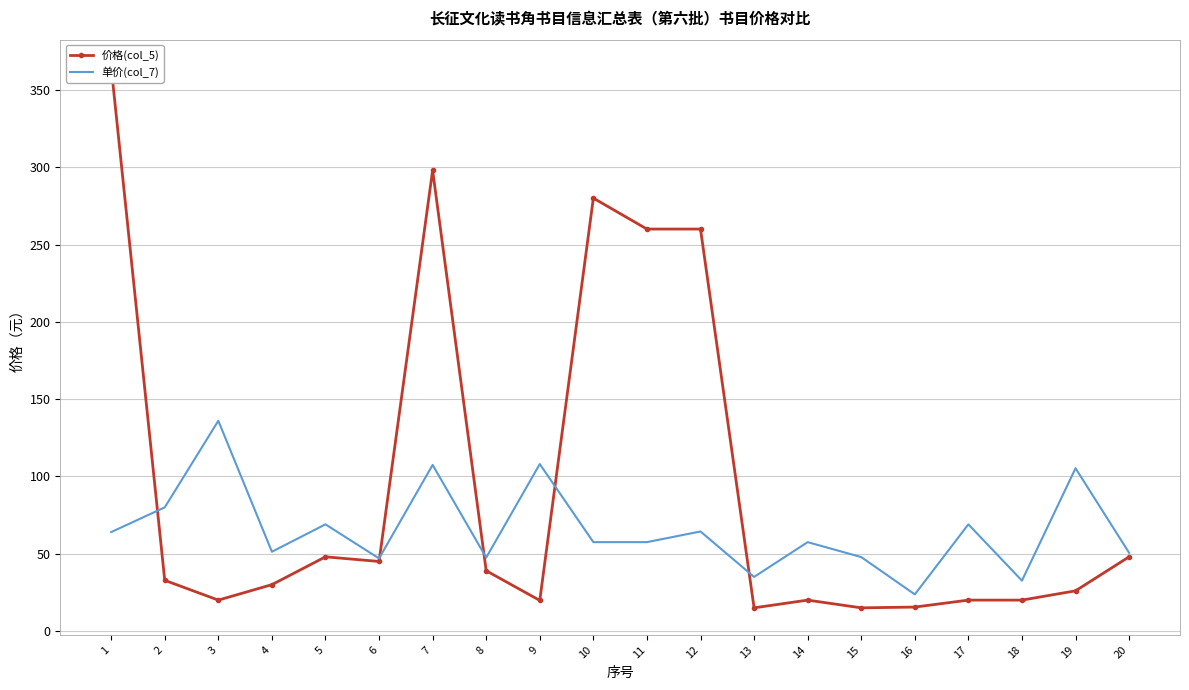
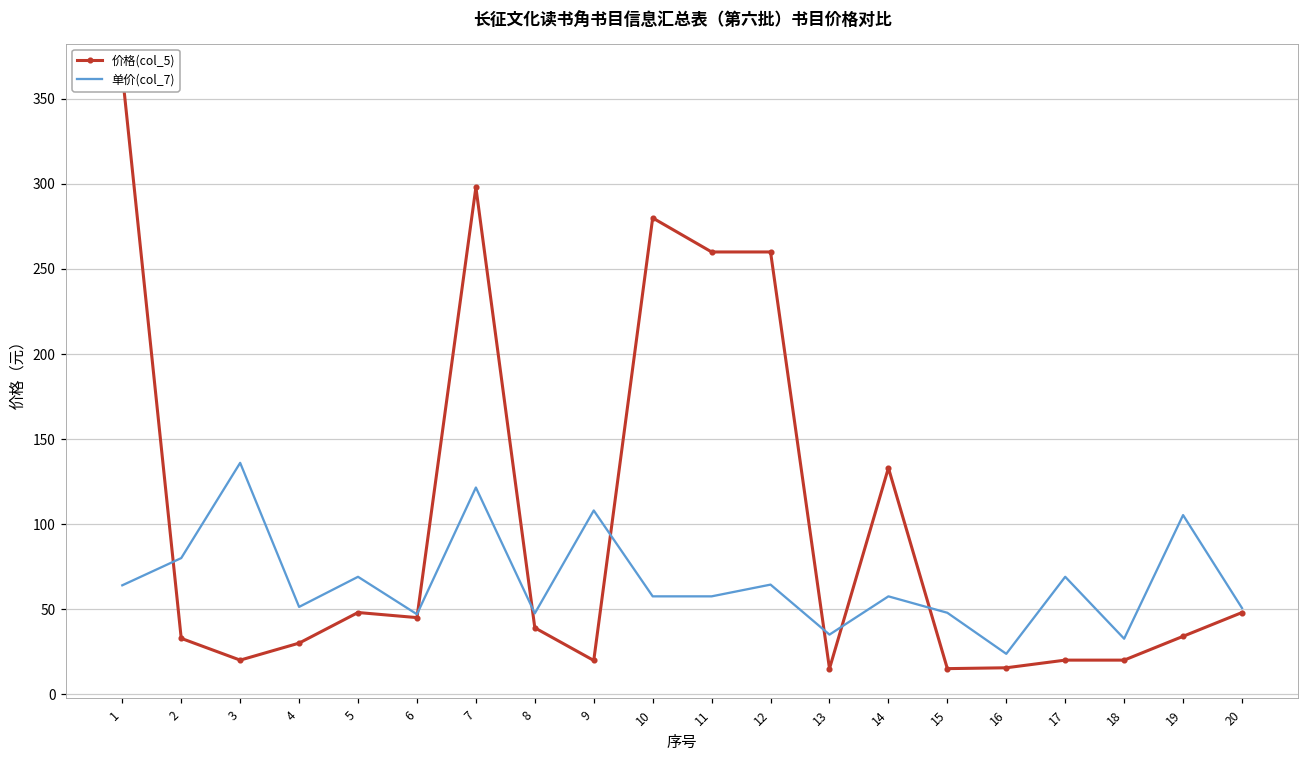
单价(col_7), 7: 107 -> 121
价格(col_5), 14: 20 -> 133
价格(col_5), 19: 26 -> 34
